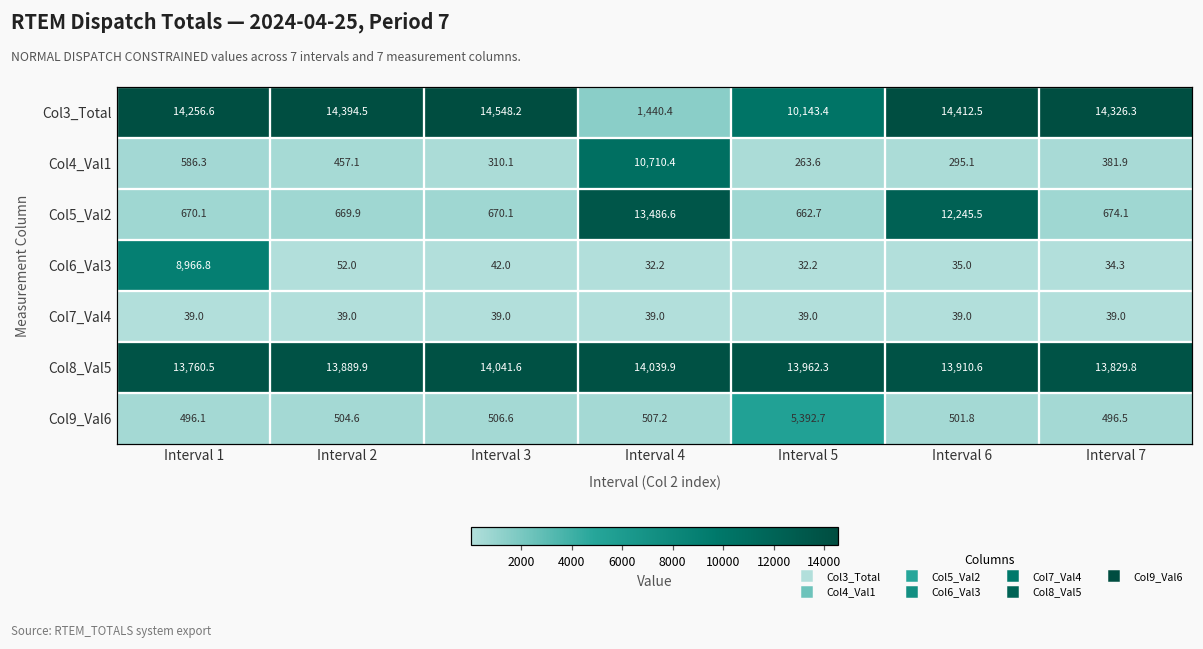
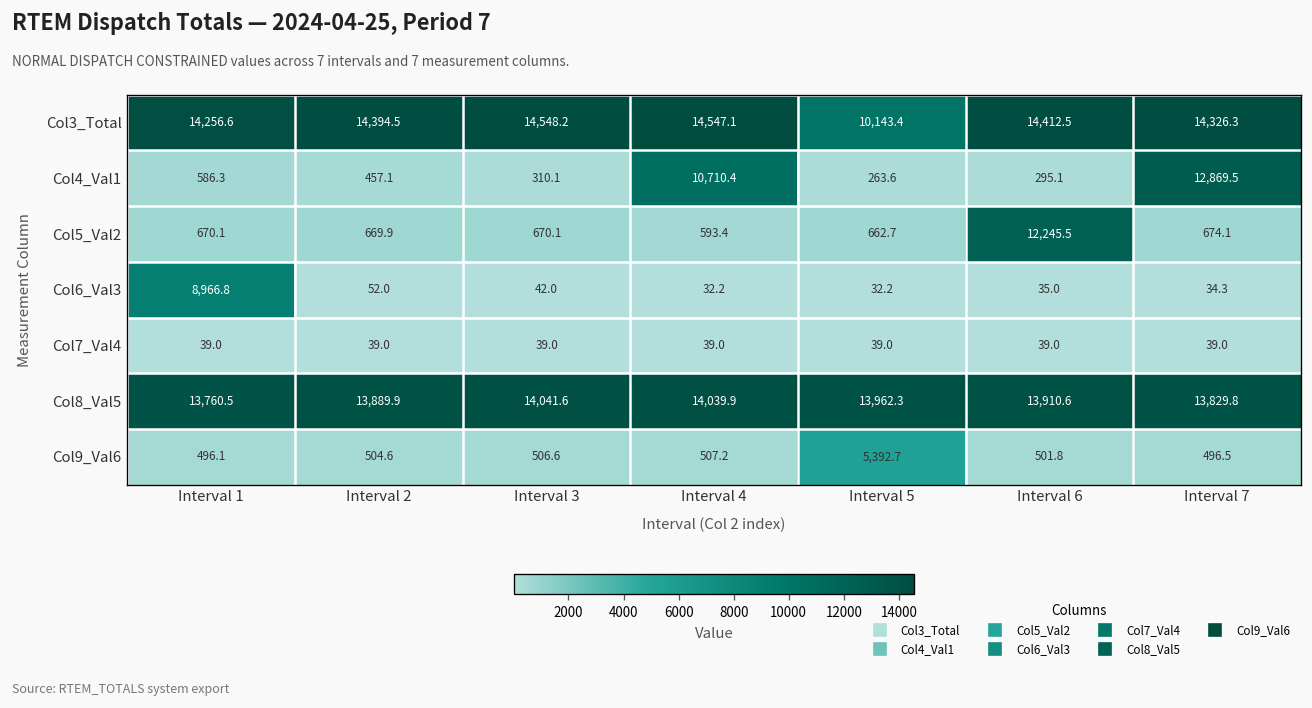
Col3_Total, Interval 4: 1,440.4 -> 14,547.1
Col4_Val1, Interval 7: 381.9 -> 12,869.5
Col5_Val2, Interval 4: 13,486.6 -> 593.4
